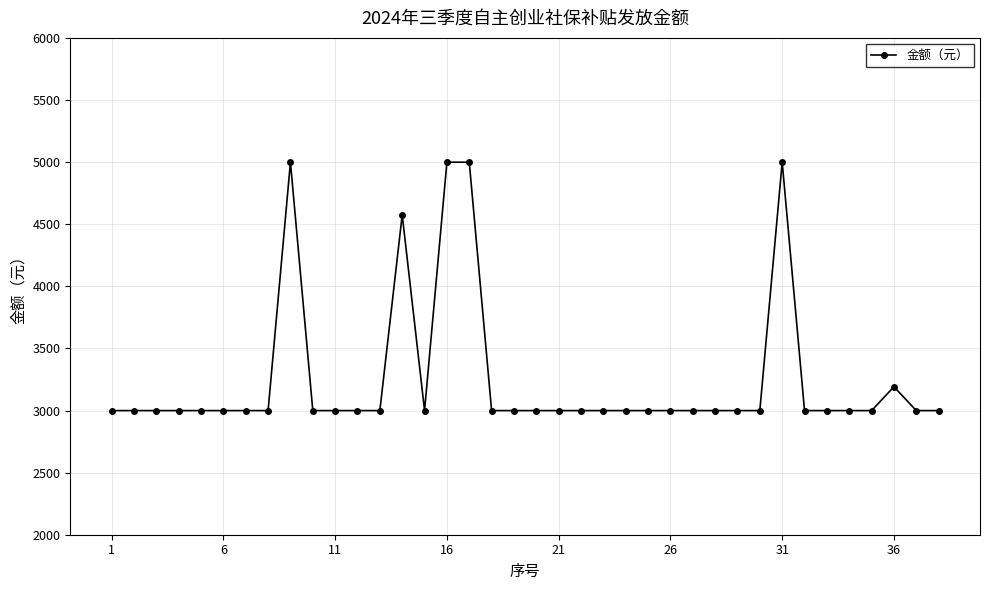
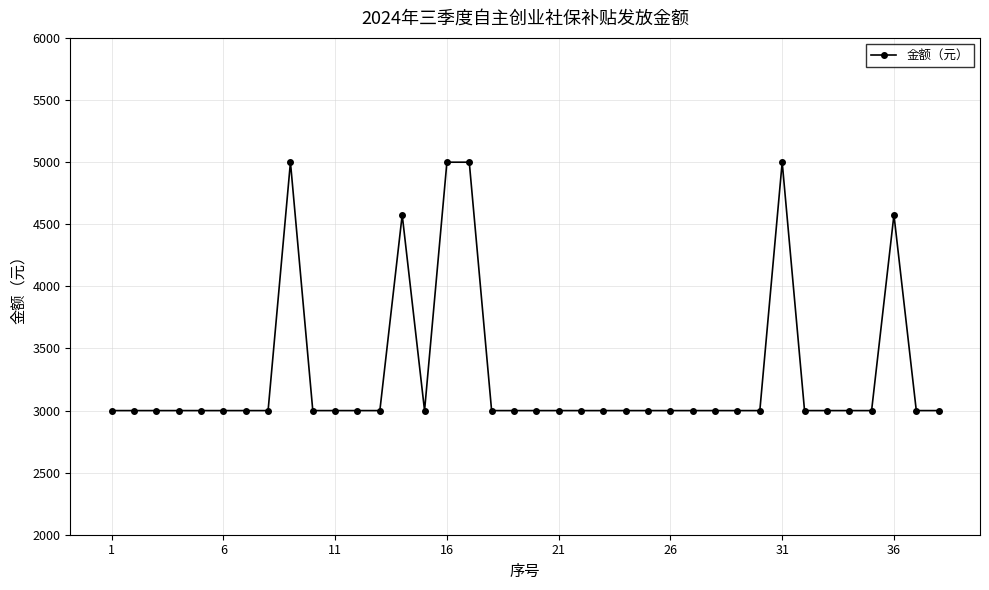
36: 3190 -> 4580
